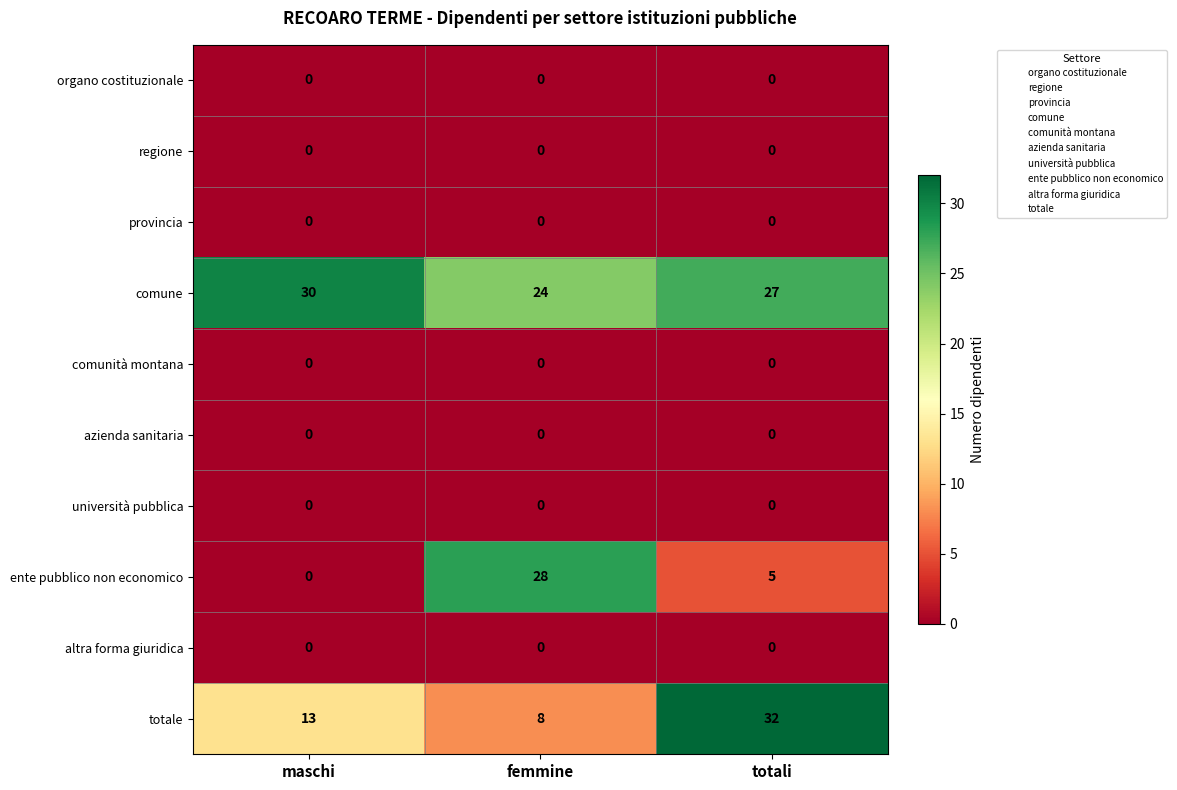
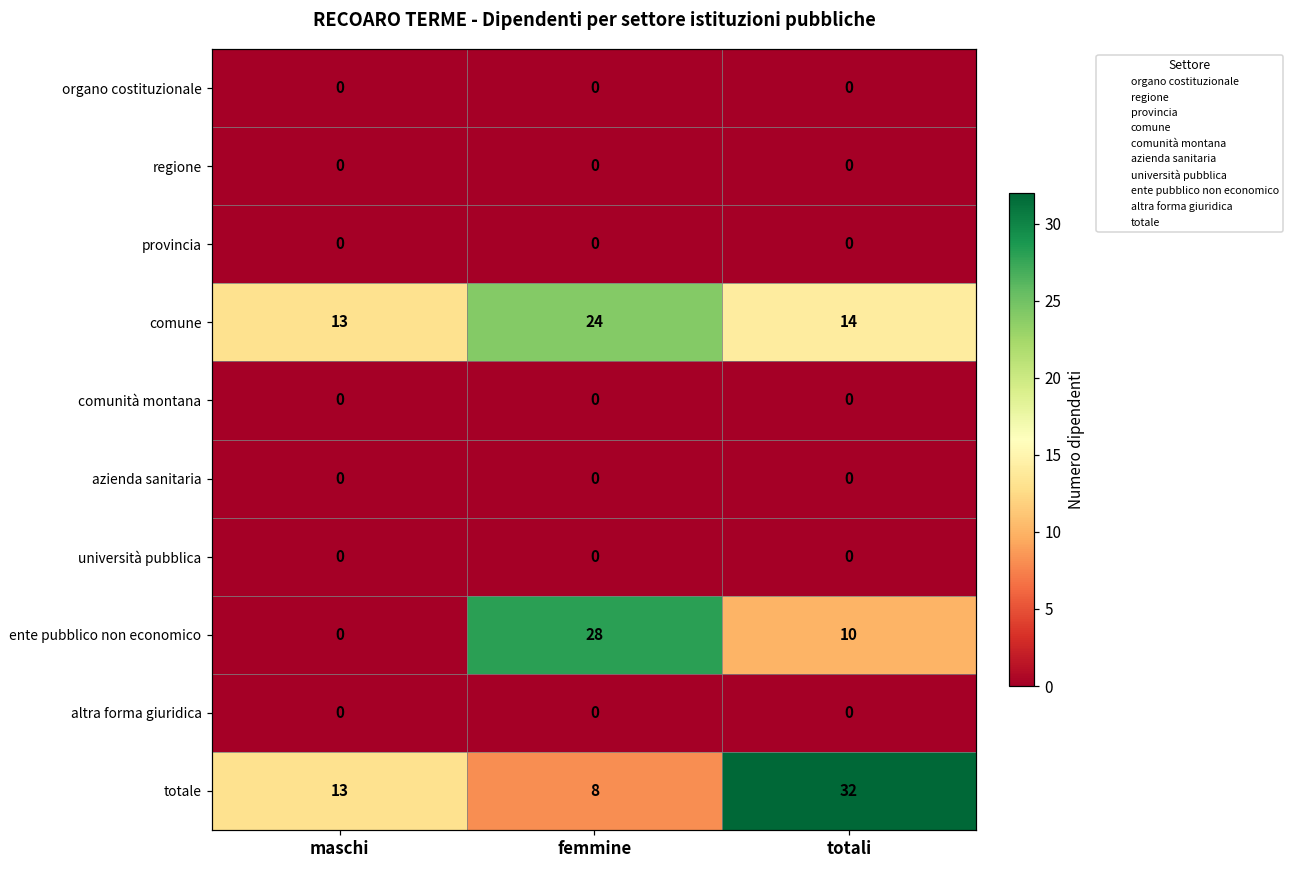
comune, maschi: 30 -> 13
comune, totali: 27 -> 14
ente pubblico non economico, totali: 5 -> 10
